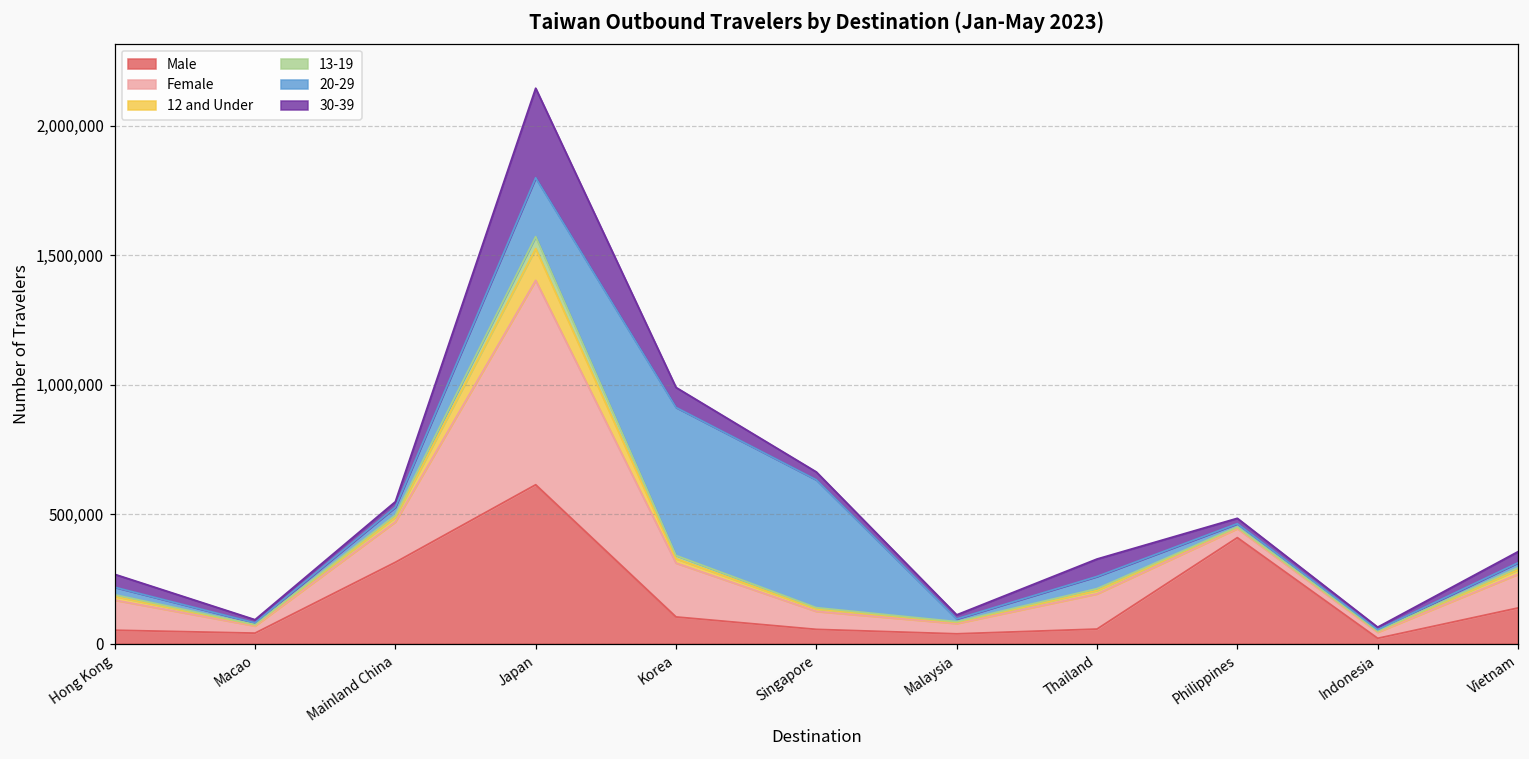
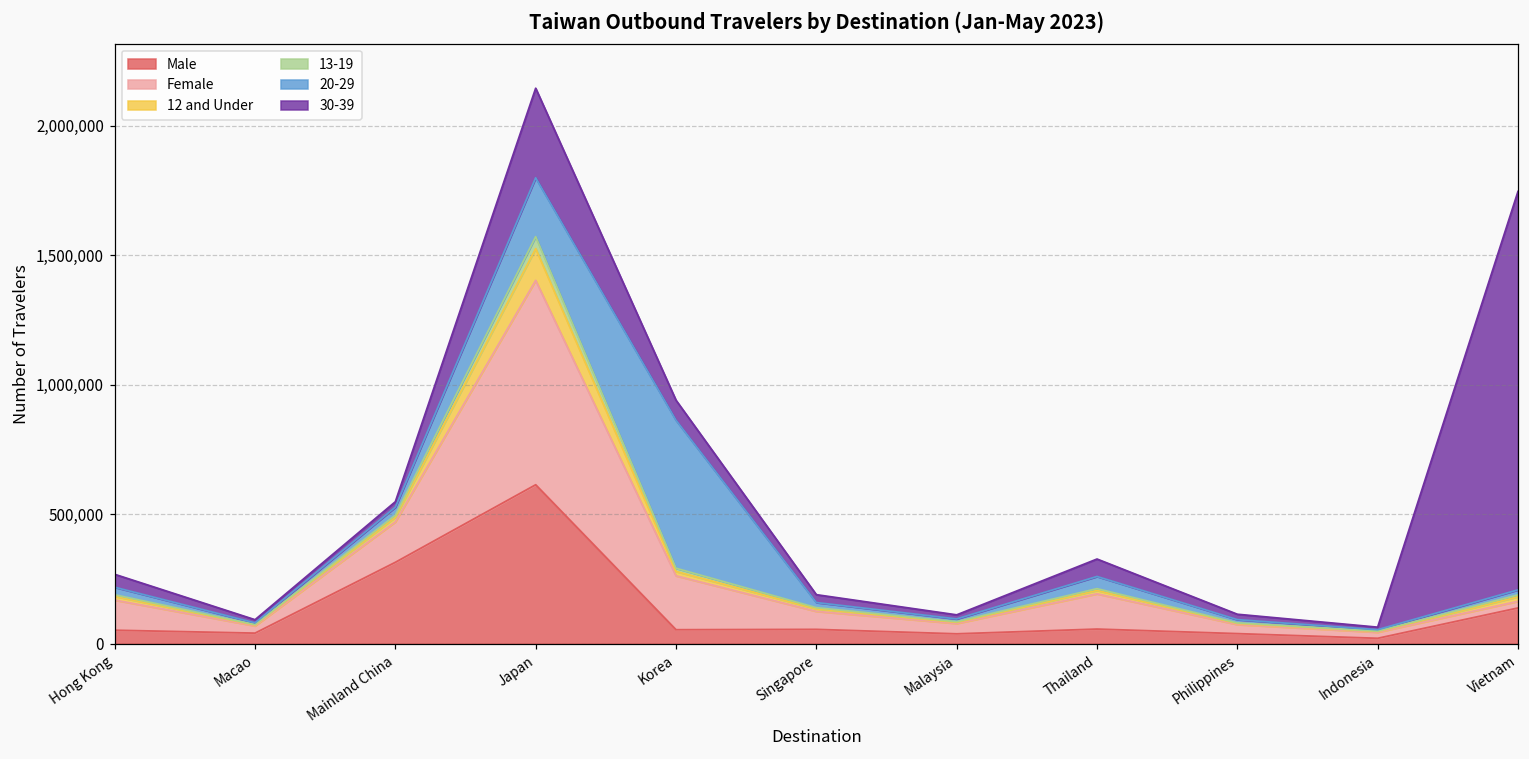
Male, Korea: 100,000 -> 50,000
20-29, Singapore: 490,000 -> 20,000
Male, Philippines: 410,000 -> 40,000
Female, Vietnam: 130,000 -> 30,000
30-39, Vietnam: 40,000 -> 1,540,000
